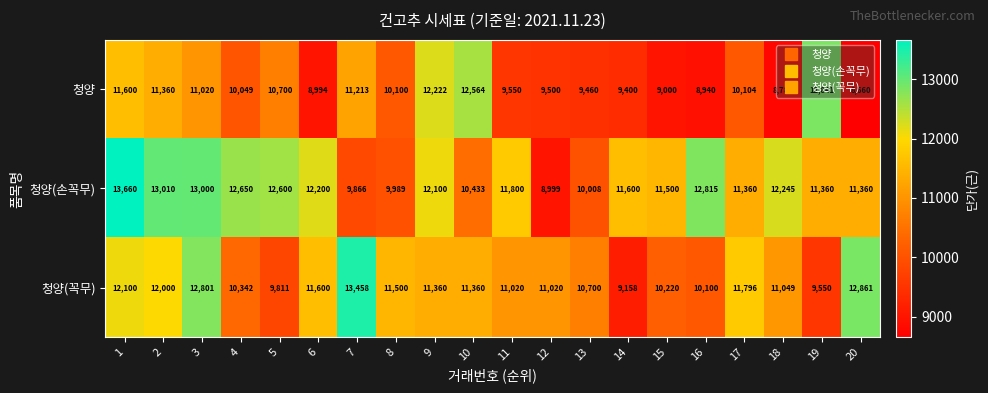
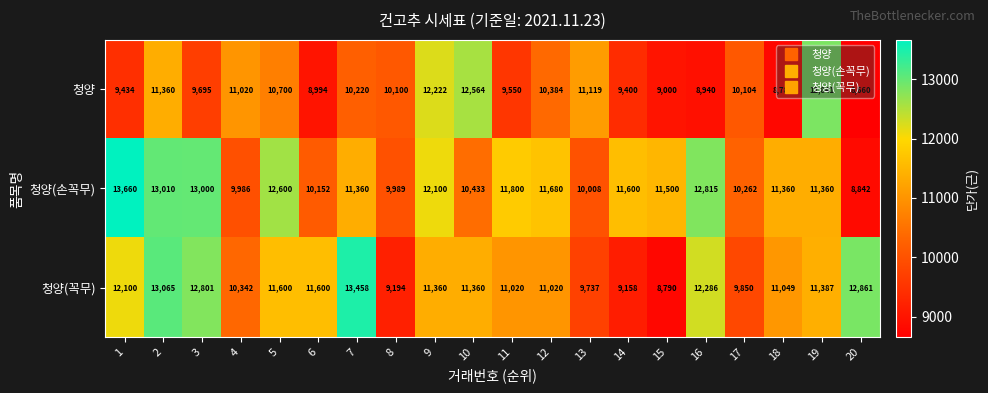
청양, 1: 11,600 -> 9,434
청양, 3: 11,020 -> 9,695
청양, 4: 10,049 -> 11,020
청양, 7: 11,213 -> 10,220
청양, 12: 9,500 -> 10,384
청양, 13: 9,460 -> 11,119
청양(손꼭무), 4: 12,650 -> 9,986
청양(손꼭무), 6: 12,200 -> 10,152
청양(손꼭무), 7: 9,866 -> 11,360
청양(손꼭무), 12: 8,999 -> 11,680
청양(손꼭무), 17: 11,360 -> 10,262
청양(손꼭무), 18: 12,245 -> 11,360
청양(손꼭무), 20: 11,360 -> 8,842
청양(꼭무), 2: 12,000 -> 13,065
청양(꼭무), 5: 9,811 -> 11,600
청양(꼭무), 8: 11,500 -> 9,194
청양(꼭무), 13: 10,700 -> 9,737
청양(꼭무), 15: 10,220 -> 8,790
청양(꼭무), 16: 10,100 -> 12,286
청양(꼭무), 17: 11,796 -> 9,850
청양(꼭무), 19: 9,550 -> 11,387
